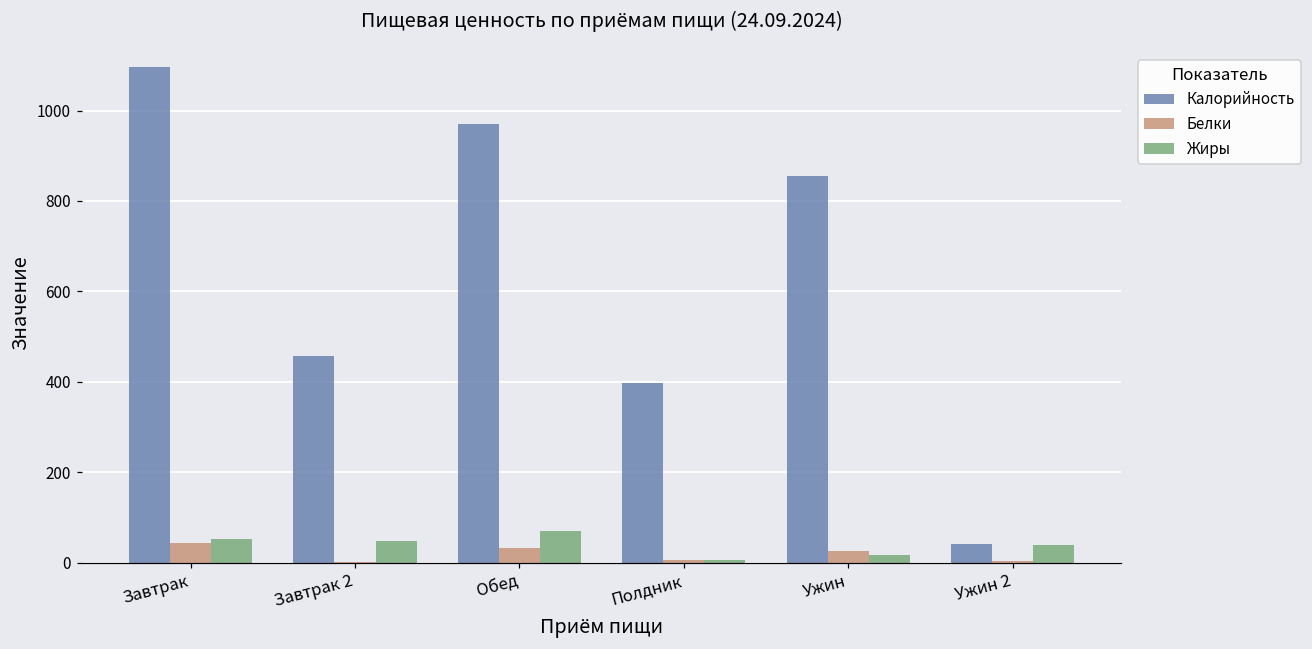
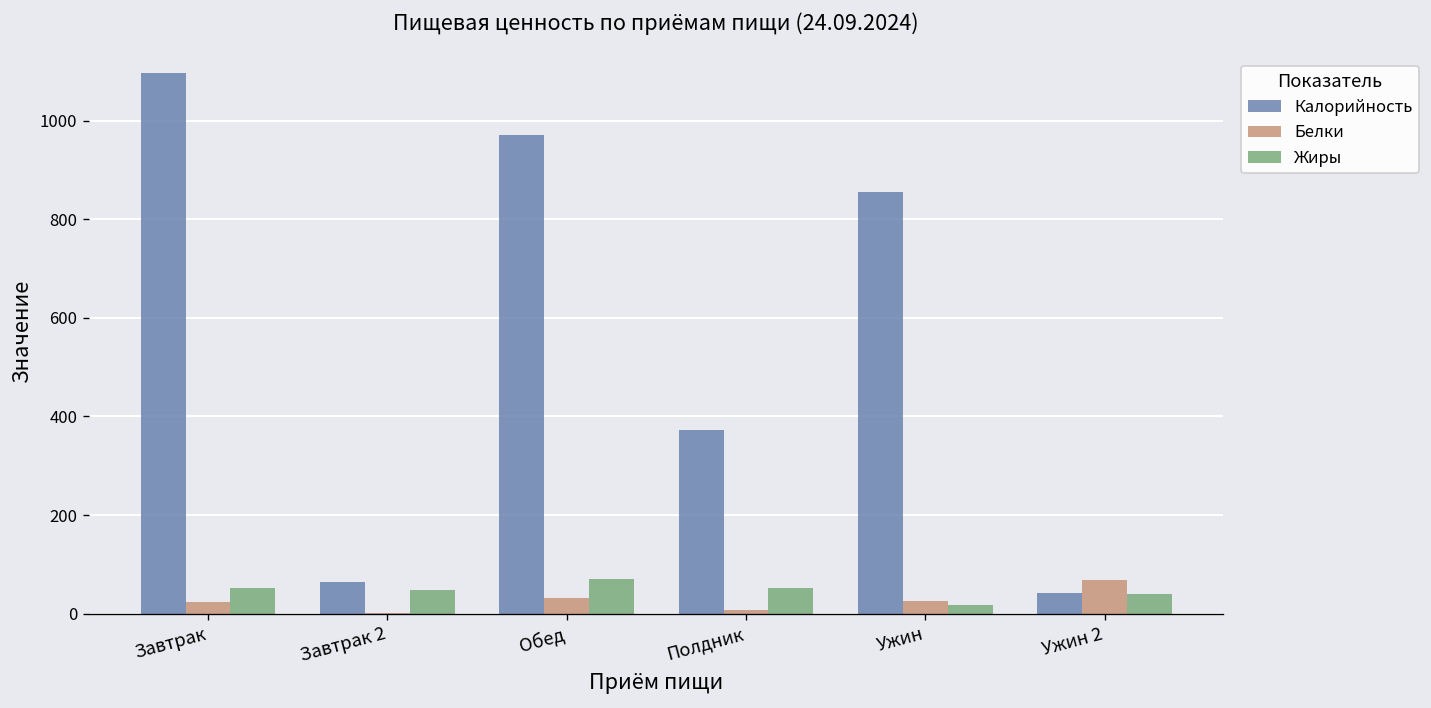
Белки, Завтрак: 40 -> 20
Калорийность, Завтрак 2: 460 -> 70
Калорийность, Полдник: 400 -> 370
Жиры, Полдник: 10 -> 50
Белки, Ужин 2: 0 -> 70
